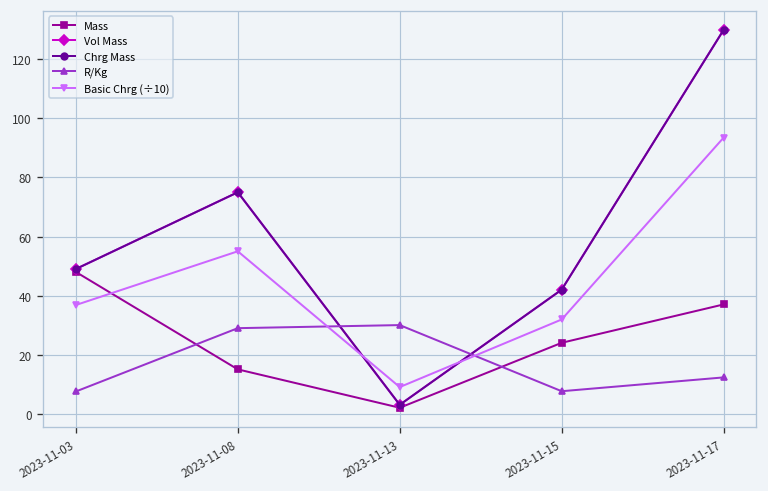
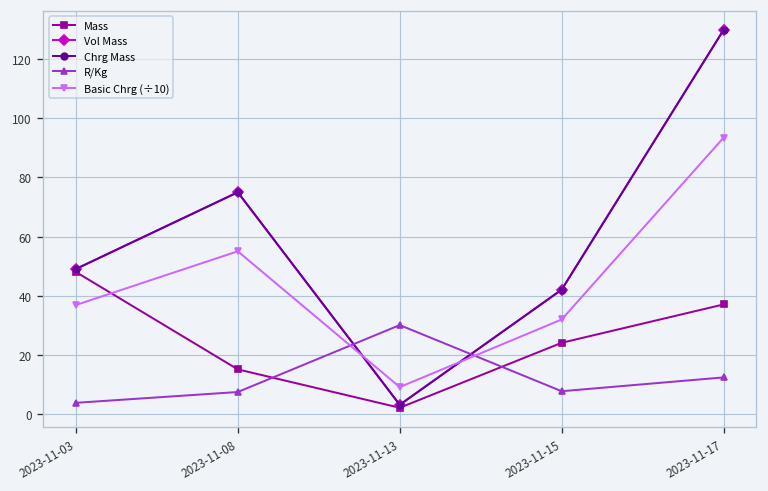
R/Kg, 2023-11-03: 8 -> 4
R/Kg, 2023-11-08: 29 -> 7
